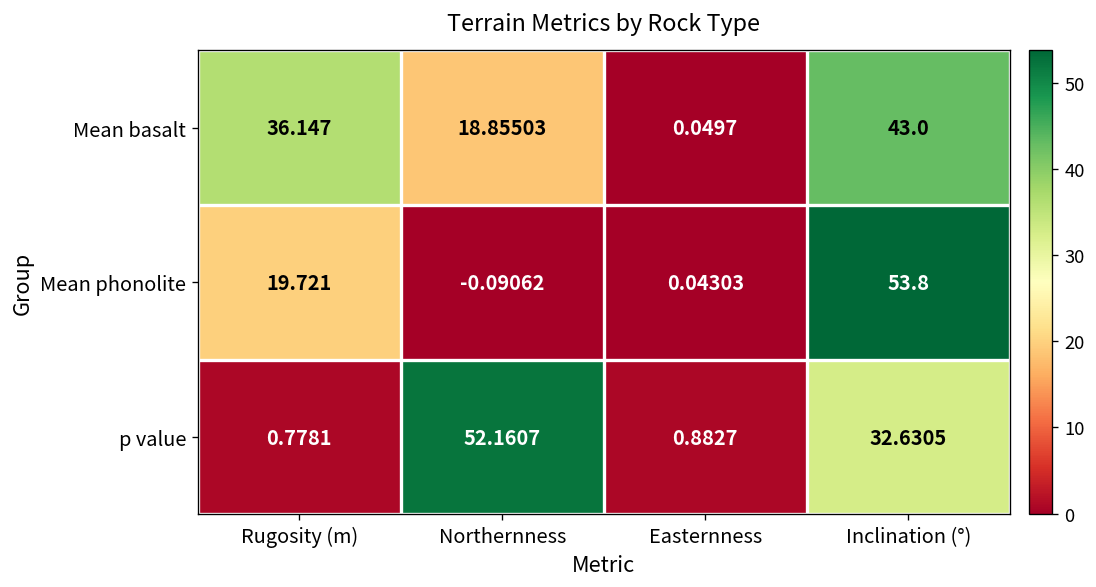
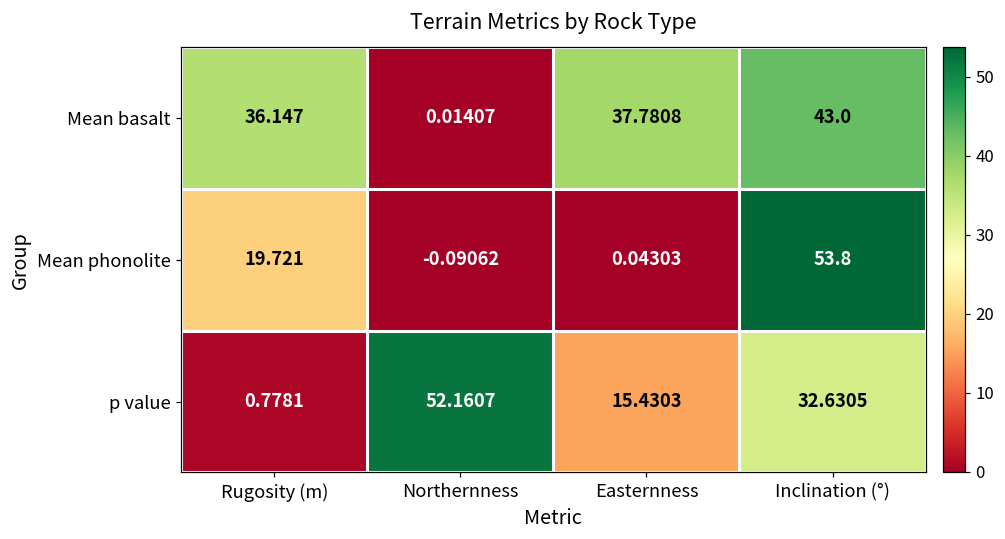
Mean basalt, Northernness: 18.85503 -> 0.01407
Mean basalt, Easternness: 0.0497 -> 37.7808
p value, Easternness: 0.8827 -> 15.4303
